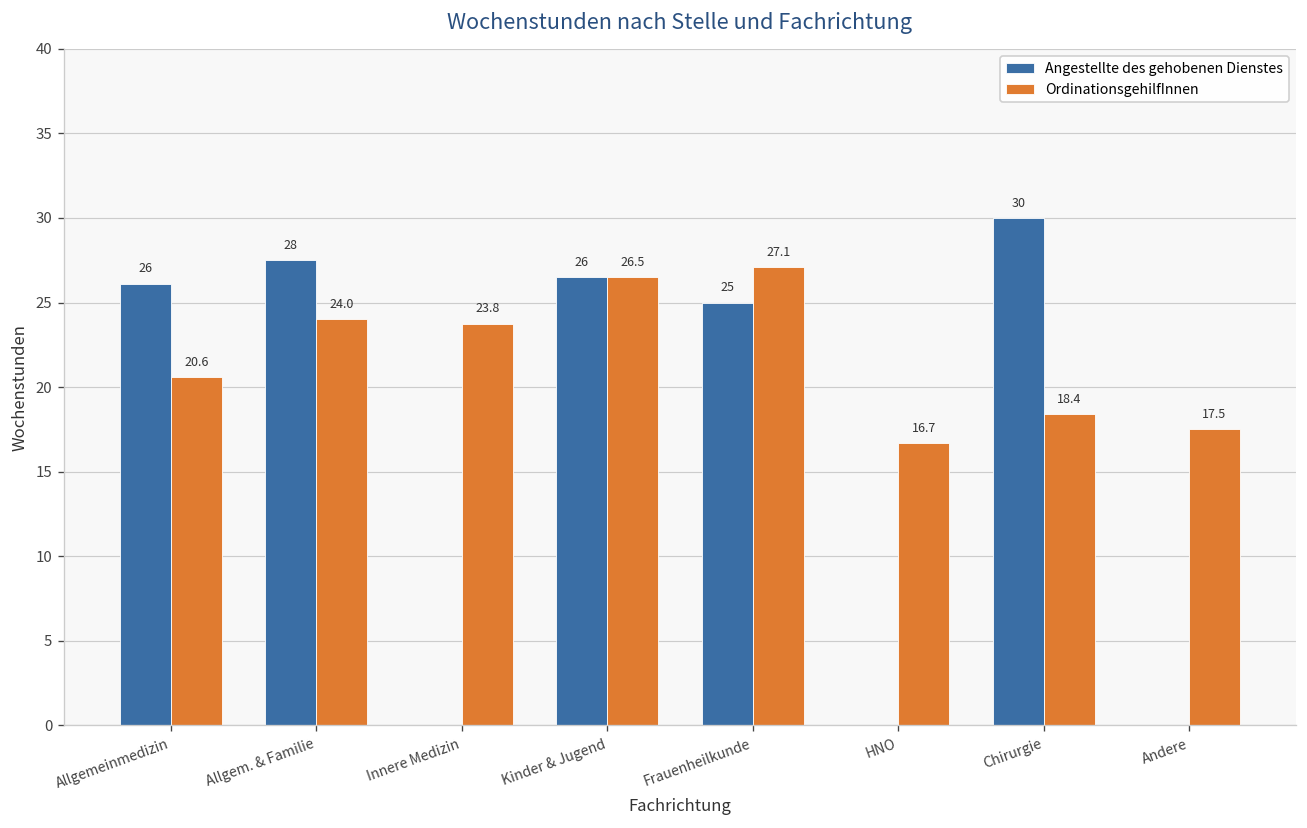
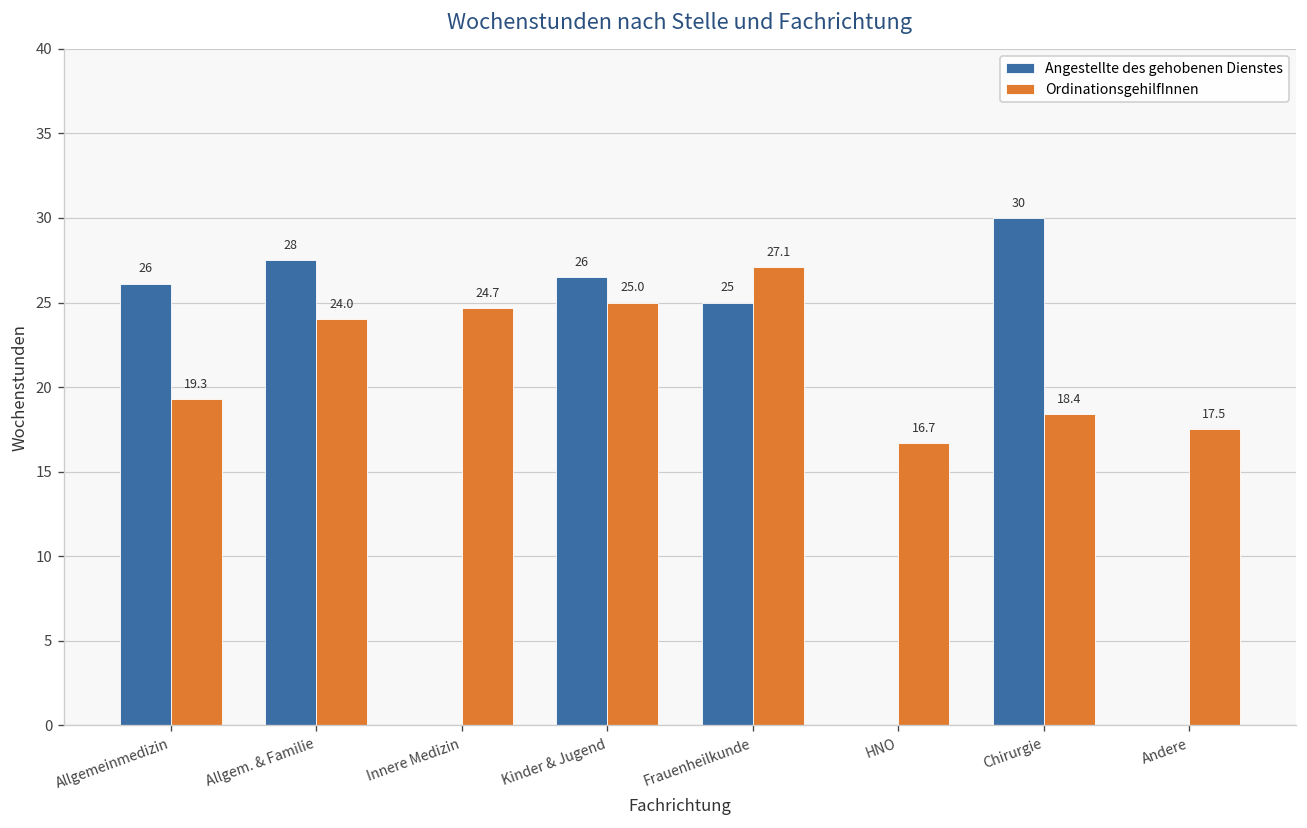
OrdinationsgehilfInnen, Allgemeinmedizin: 20.6 -> 19.3
OrdinationsgehilfInnen, Innere Medizin: 23.8 -> 24.7
OrdinationsgehilfInnen, Kinder & Jugend: 26.5 -> 25.0
